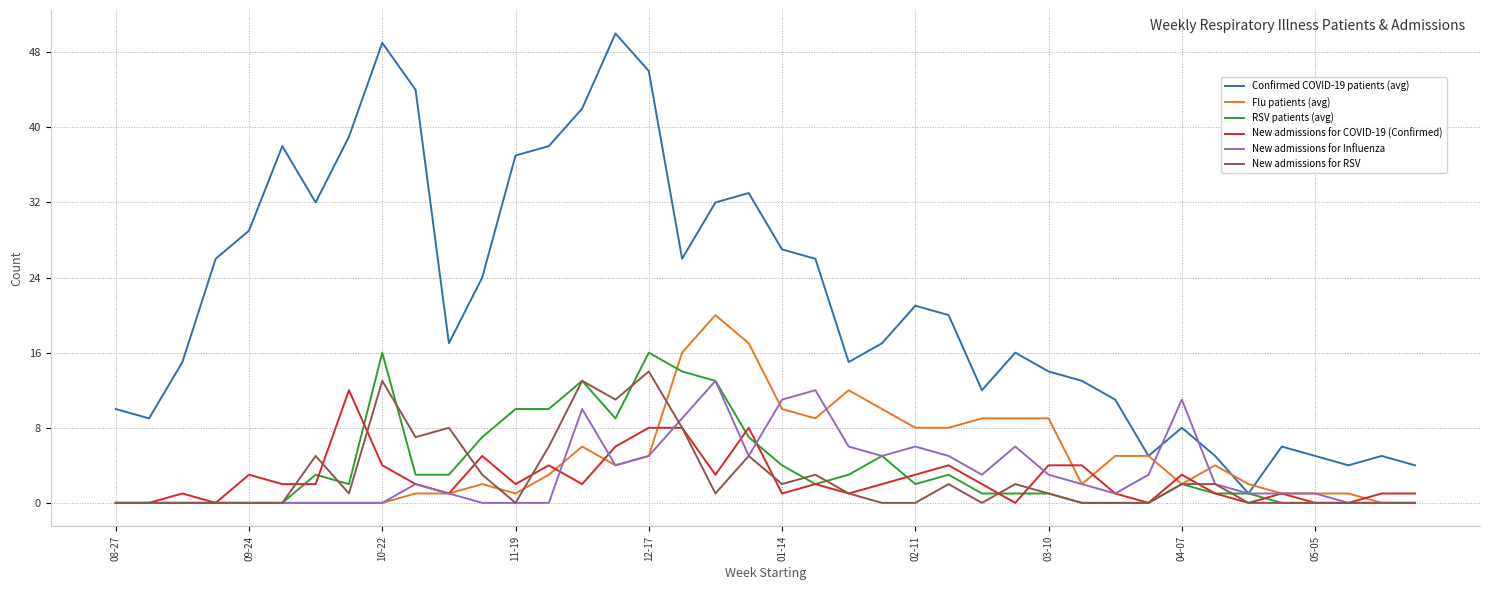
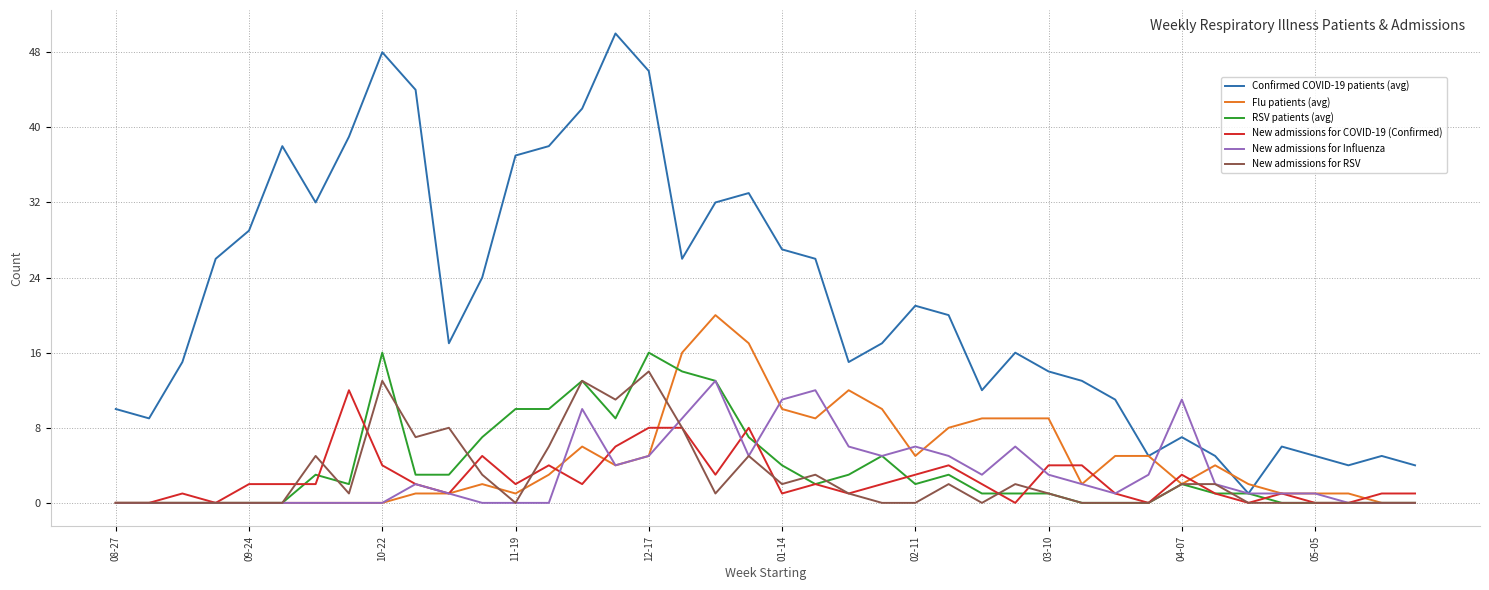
New admissions for COVID-19 (Confirmed), 09-24: 3 -> 2
Confirmed COVID-19 patients (avg), 10-22: 49 -> 48
Flu patients (avg), 02-11: 8 -> 5
Confirmed COVID-19 patients (avg), 04-07: 8 -> 7
